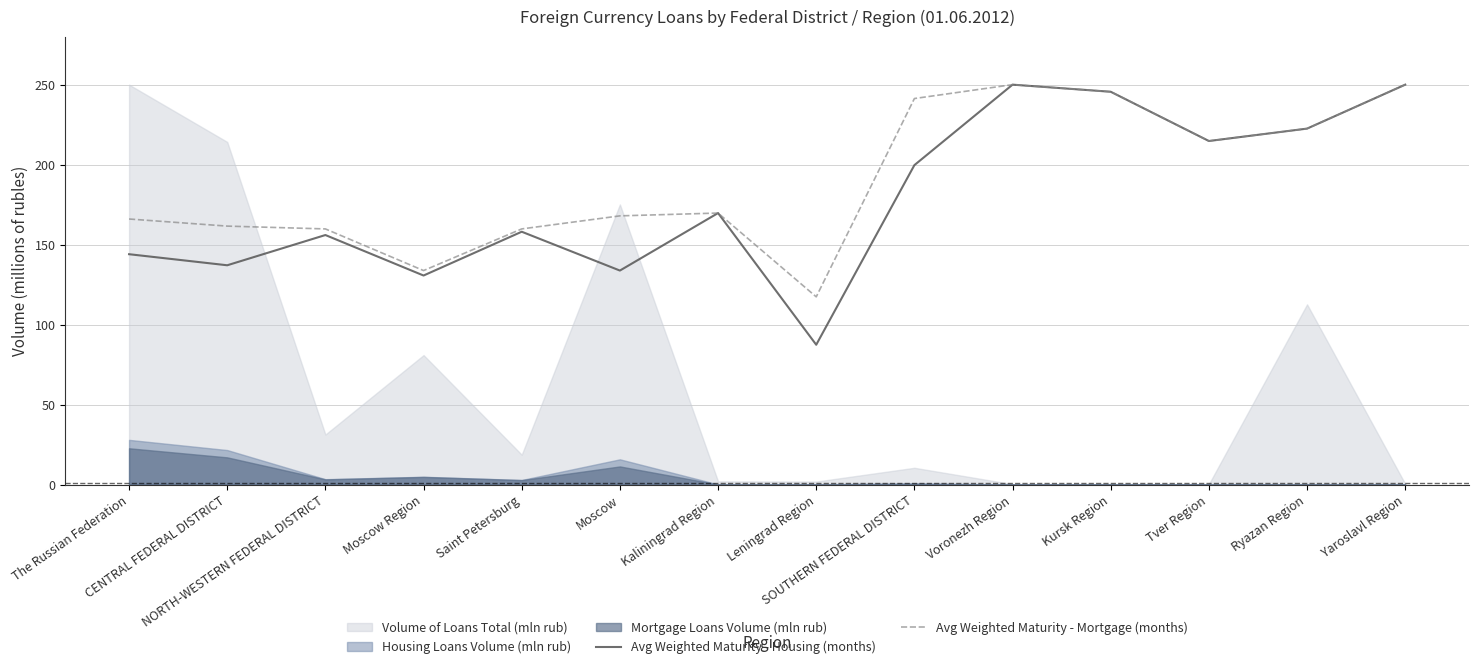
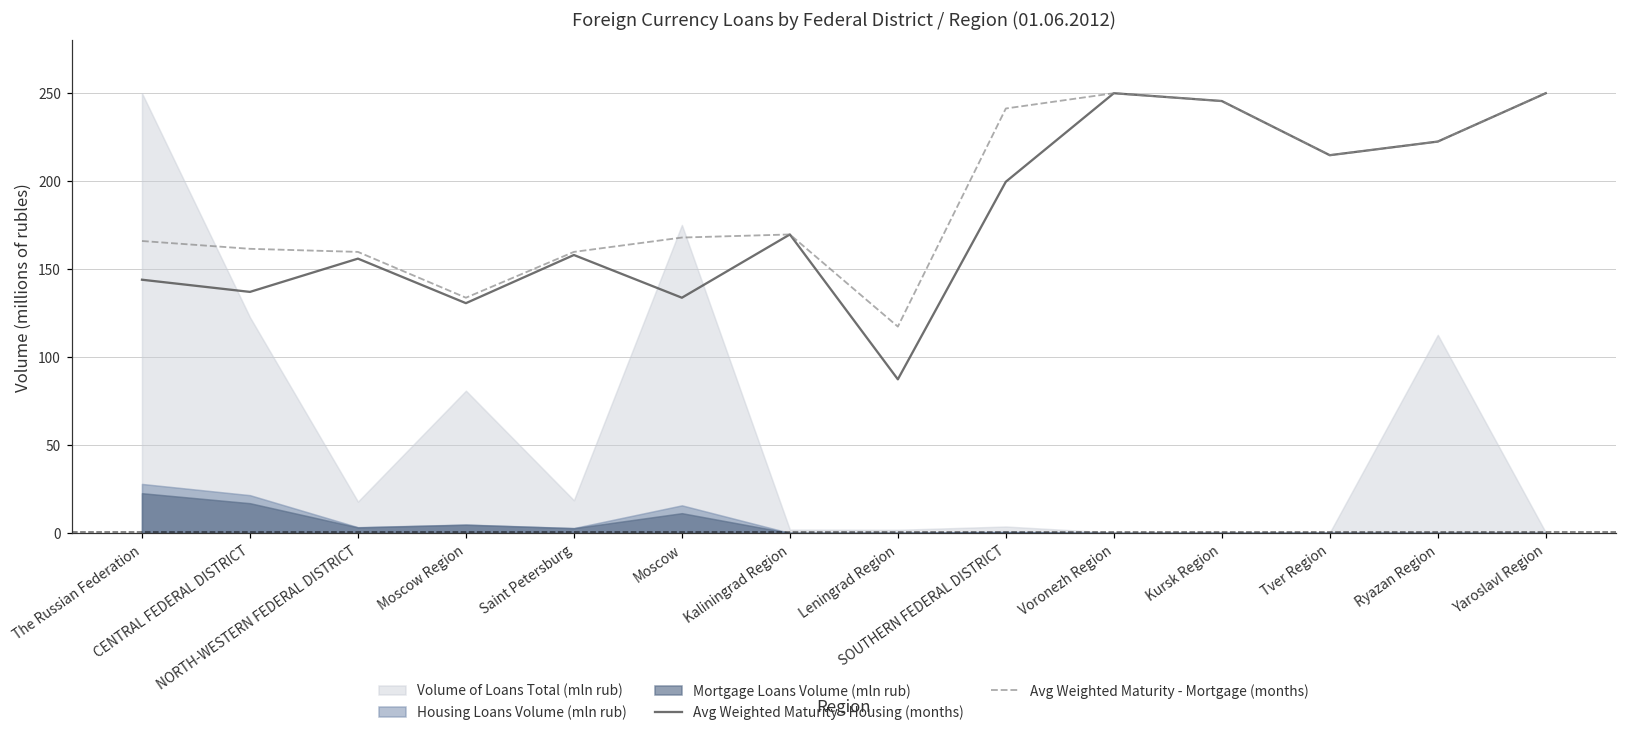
Volume of Loans Total (mln rub), CENTRAL FEDERAL DISTRICT: 214 -> 123
Volume of Loans Total (mln rub), NORTH-WESTERN FEDERAL DISTRICT: 31 -> 18
Volume of Loans Total (mln rub), SOUTHERN FEDERAL DISTRICT: 10 -> 4
